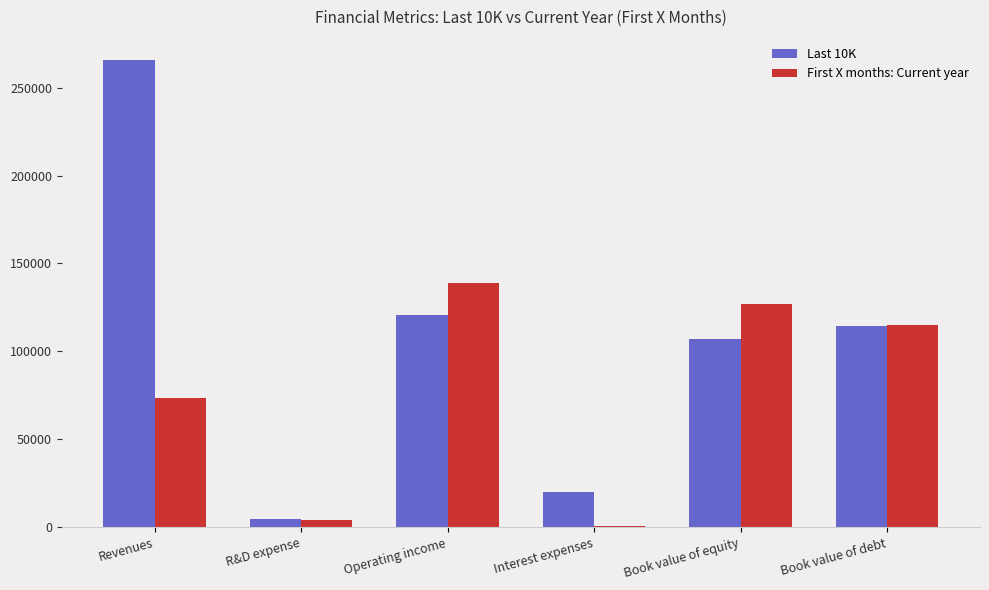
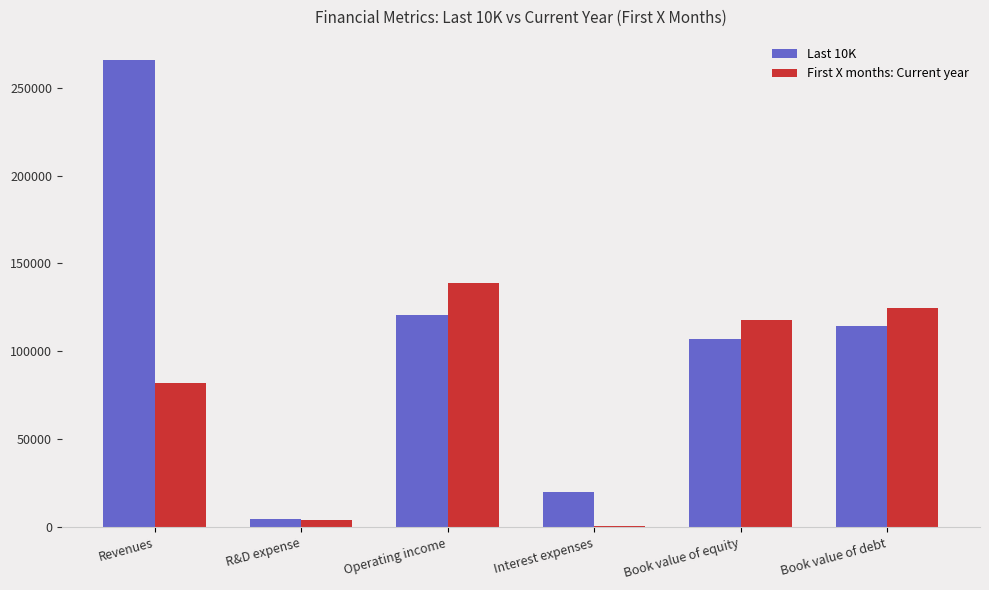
First X months: Current year, Revenues: 73000 -> 82000
First X months: Current year, Book value of equity: 127000 -> 118000
First X months: Current year, Book value of debt: 115000 -> 125000
